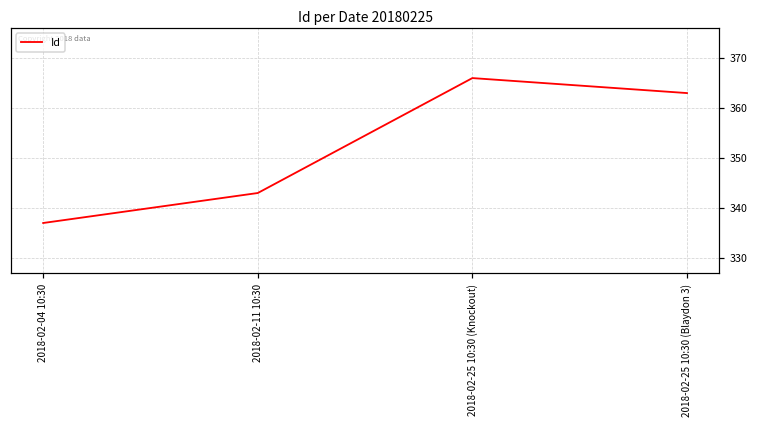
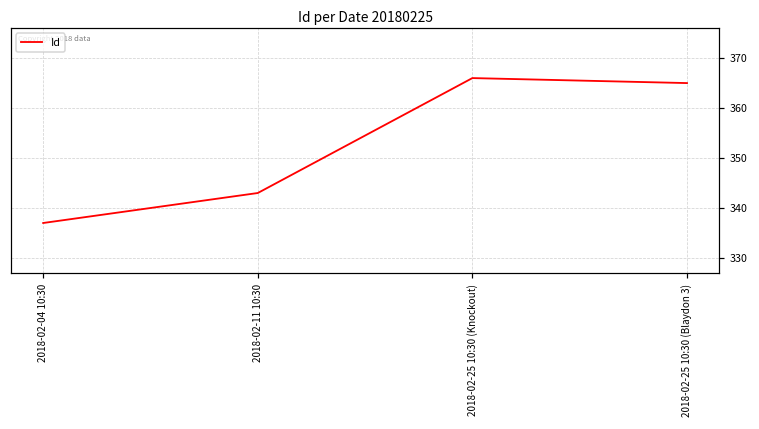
2018-02-25 10:30 (Blaydon 3): 363 -> 365
